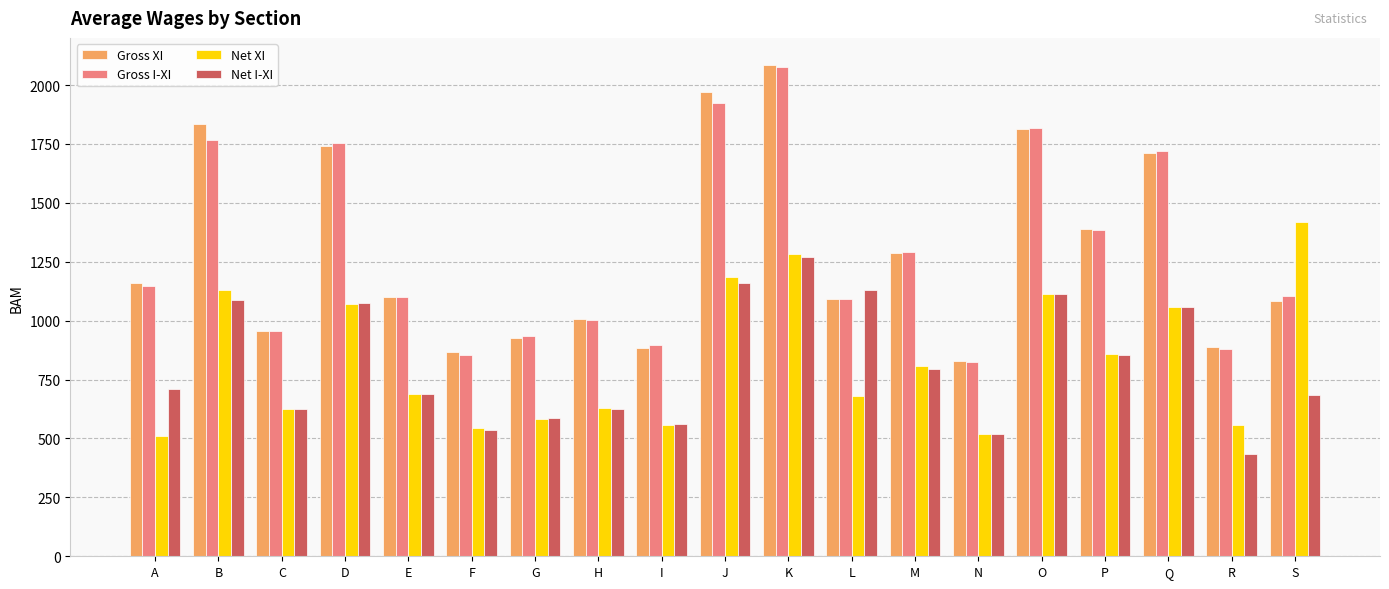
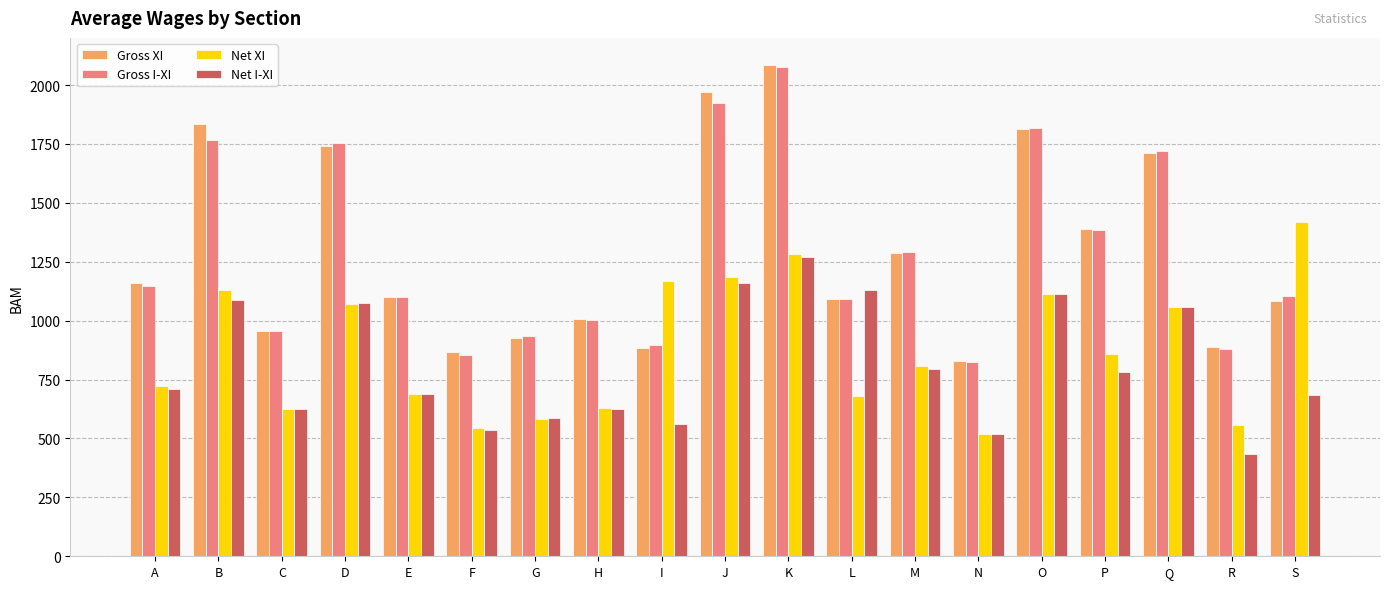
Net XI, A: 510 -> 720
Net XI, I: 560 -> 1170
Net I-XI, P: 860 -> 780
